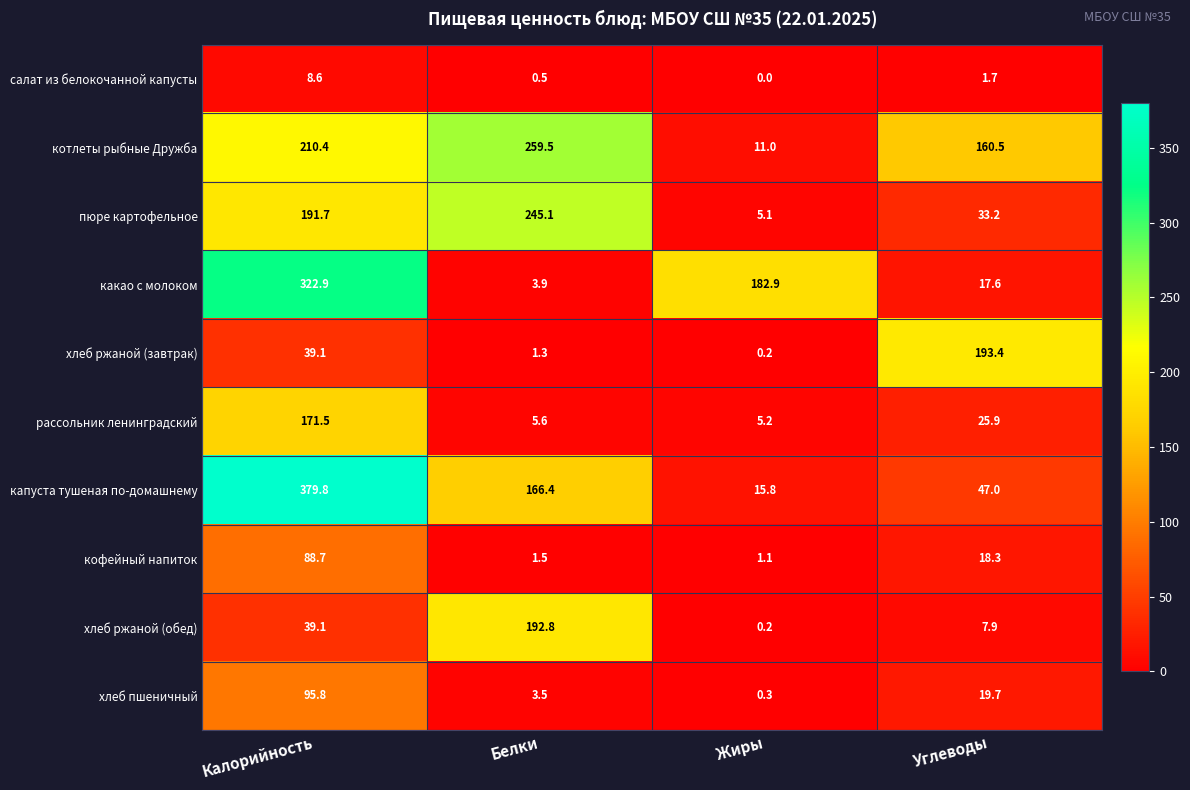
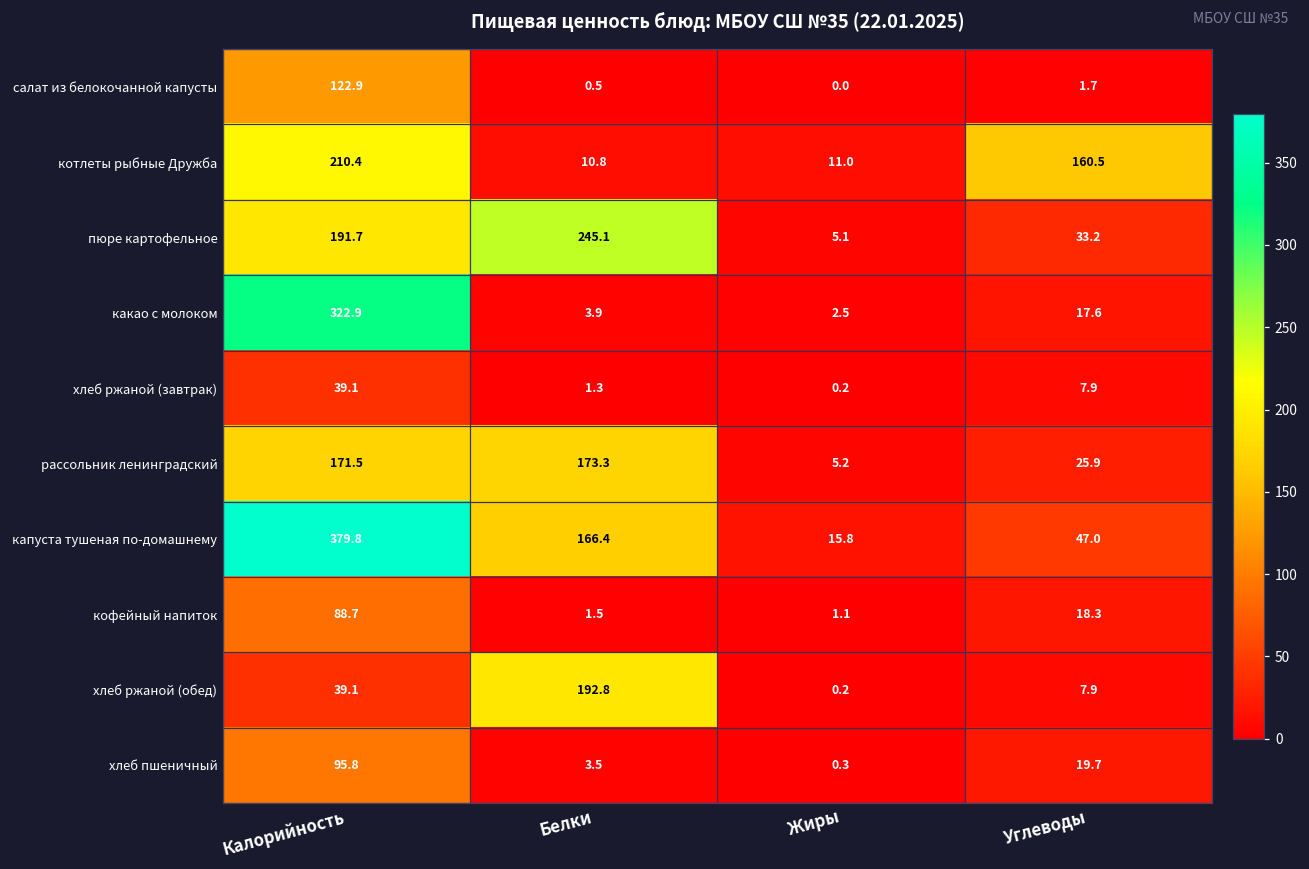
салат из белокочанной капусты, Калорийность: 8.6 -> 122.9
котлеты рыбные Дружба, Белки: 259.5 -> 10.8
какао с молоком, Жиры: 182.9 -> 2.5
хлеб ржаной (завтрак), Углеводы: 193.4 -> 7.9
рассольник ленинградский, Белки: 5.6 -> 173.3
